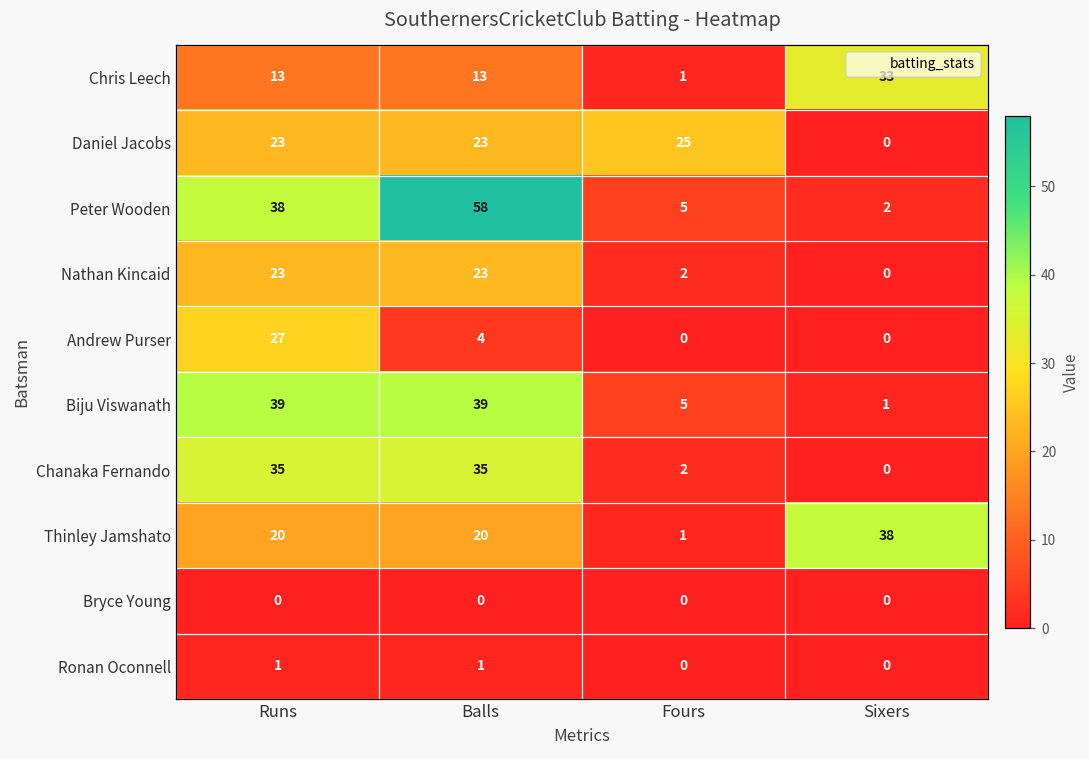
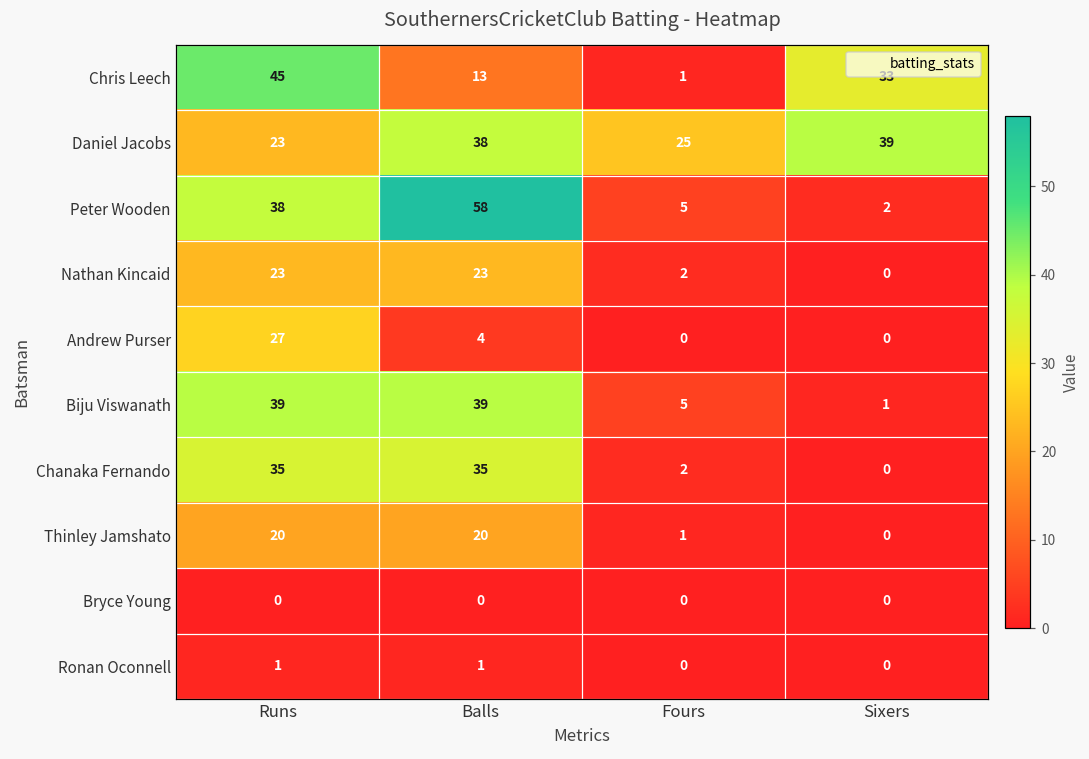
Chris Leech, Runs: 13 -> 45
Daniel Jacobs, Balls: 23 -> 38
Daniel Jacobs, Sixers: 0 -> 39
Thinley Jamshato, Sixers: 38 -> 0
